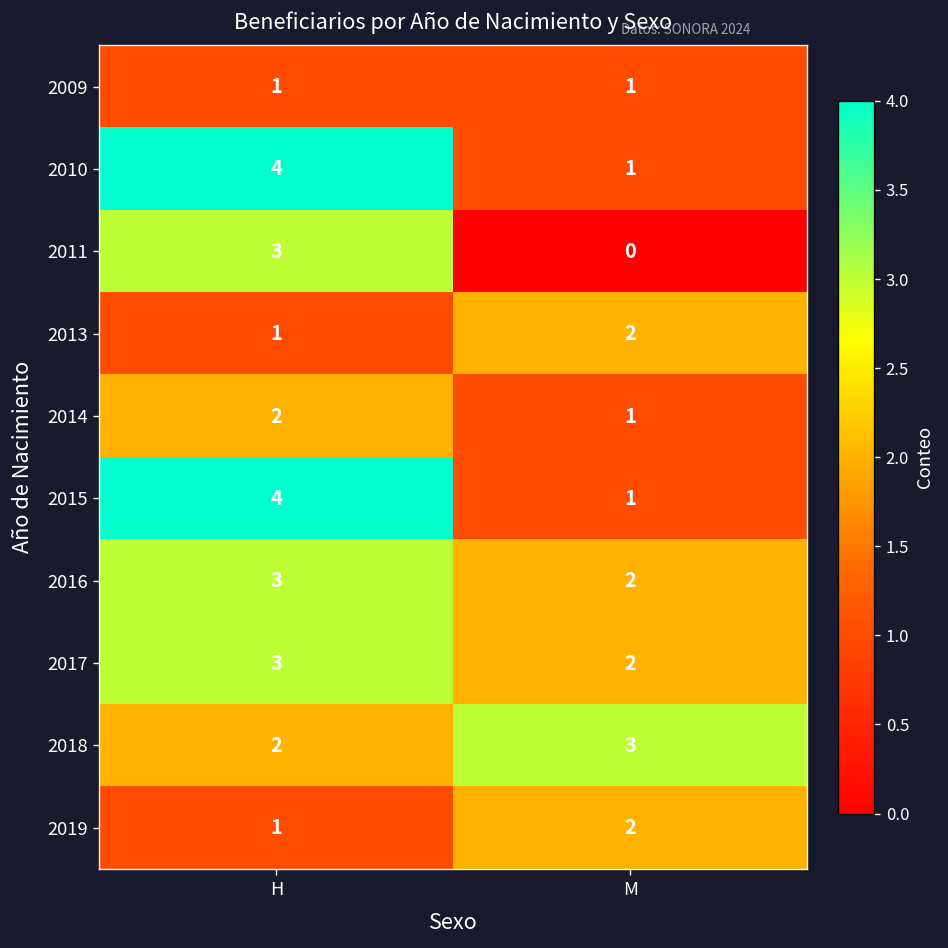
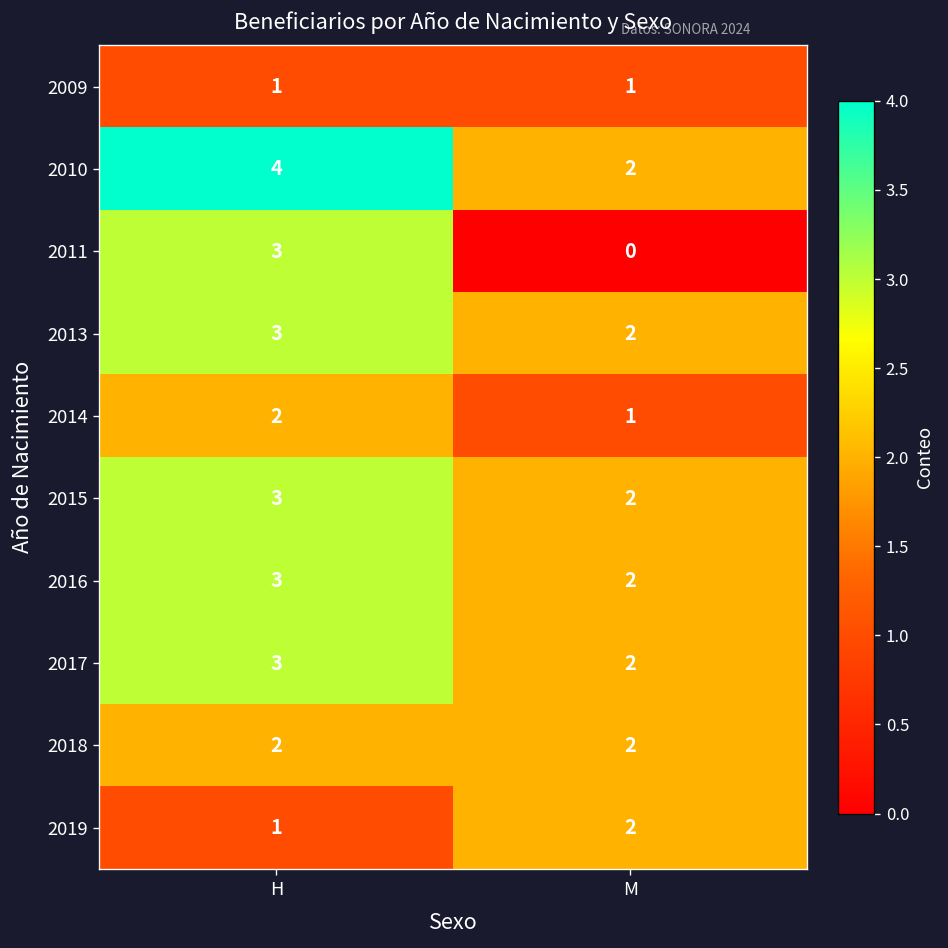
2010, M: 1 -> 2
2013, H: 1 -> 3
2015, H: 4 -> 3
2015, M: 1 -> 2
2018, M: 3 -> 2
